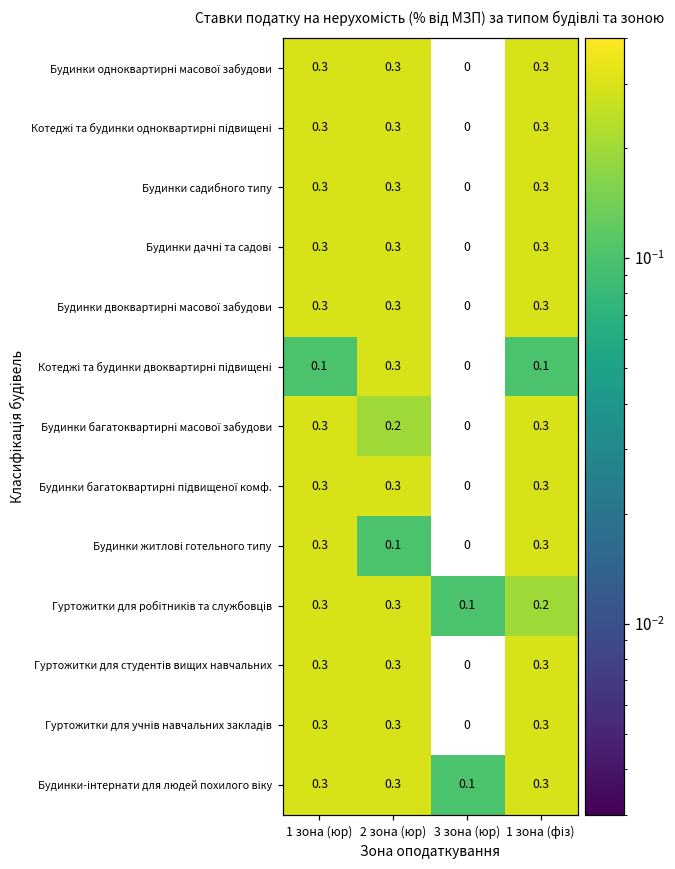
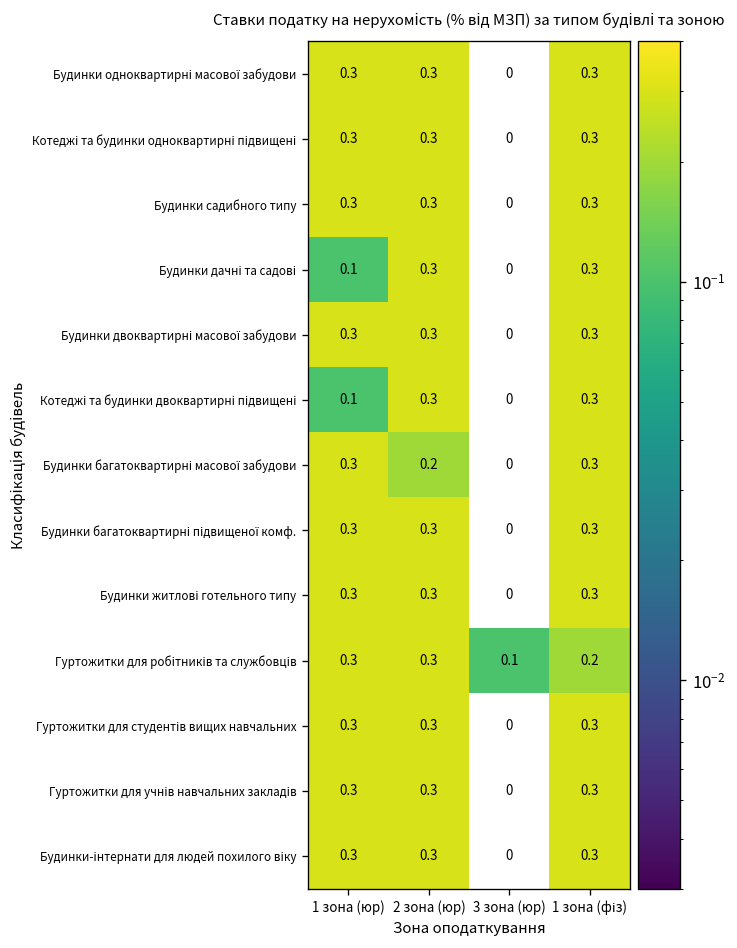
Будинки дачні та садові, 1 зона (юр): 0.3 -> 0.1
Котеджі та будинки двоквартирні підвищені, 1 зона (фіз): 0.1 -> 0.3
Будинки житлові готельного типу, 2 зона (юр): 0.1 -> 0.3
Будинки-інтернати для людей похилого віку, 3 зона (юр): 0.1 -> 0
